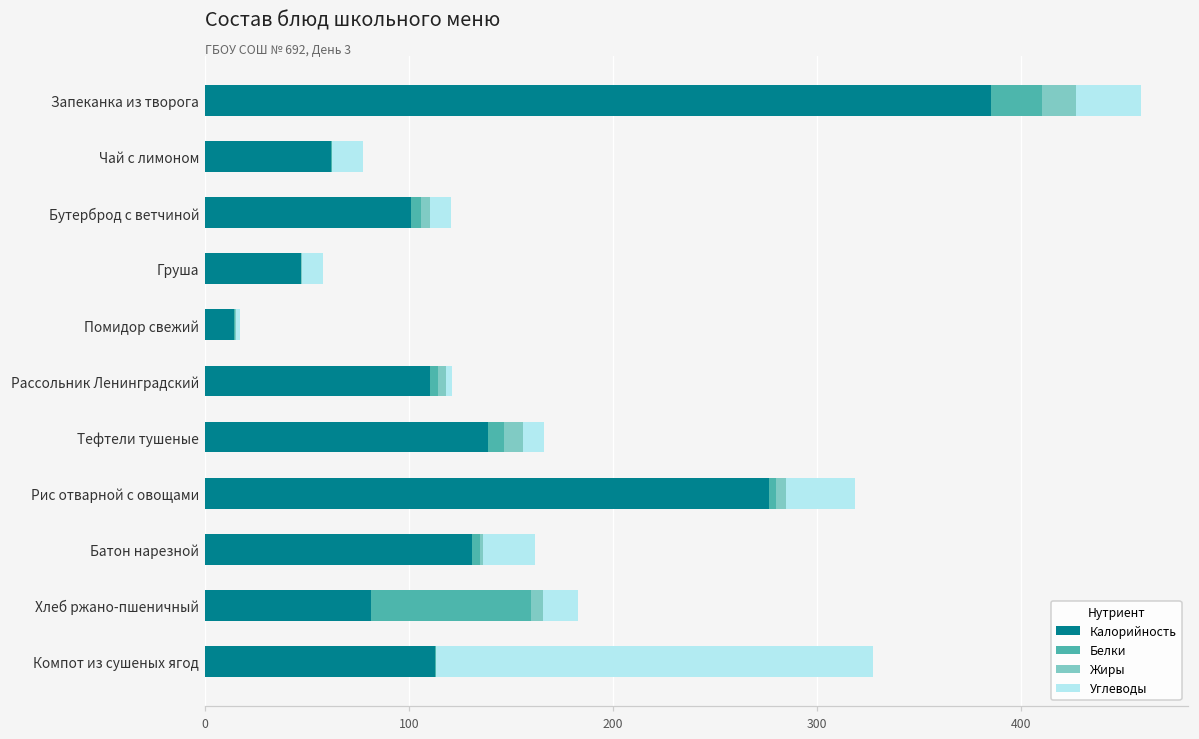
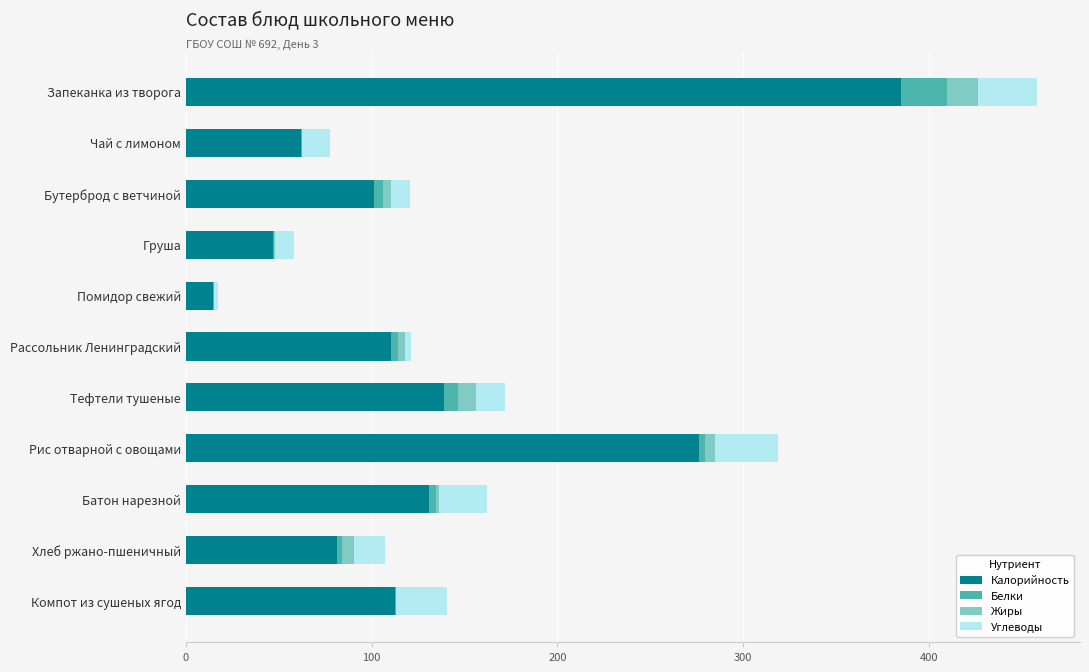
Углеводы, Тефтели тушеные: 10 -> 16
Белки, Хлеб ржано-пшеничный: 78 -> 3
Углеводы, Компот из сушеных ягод: 214 -> 27
